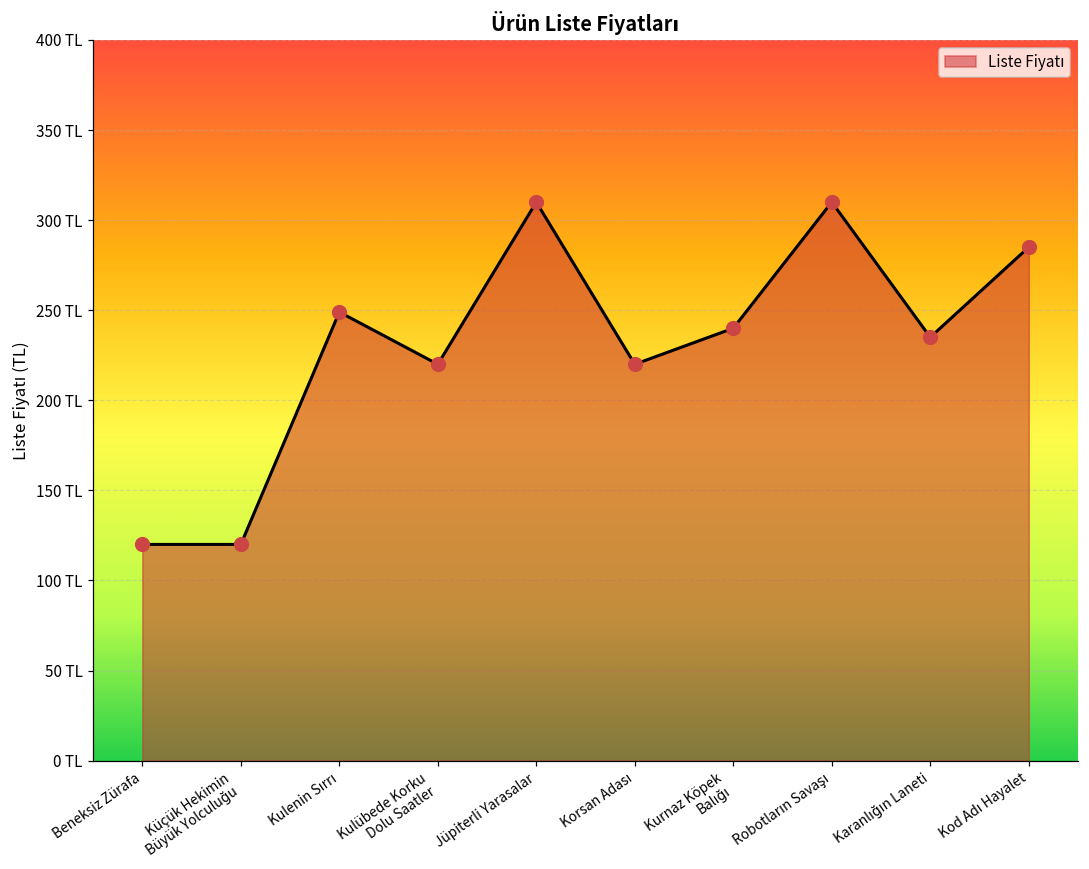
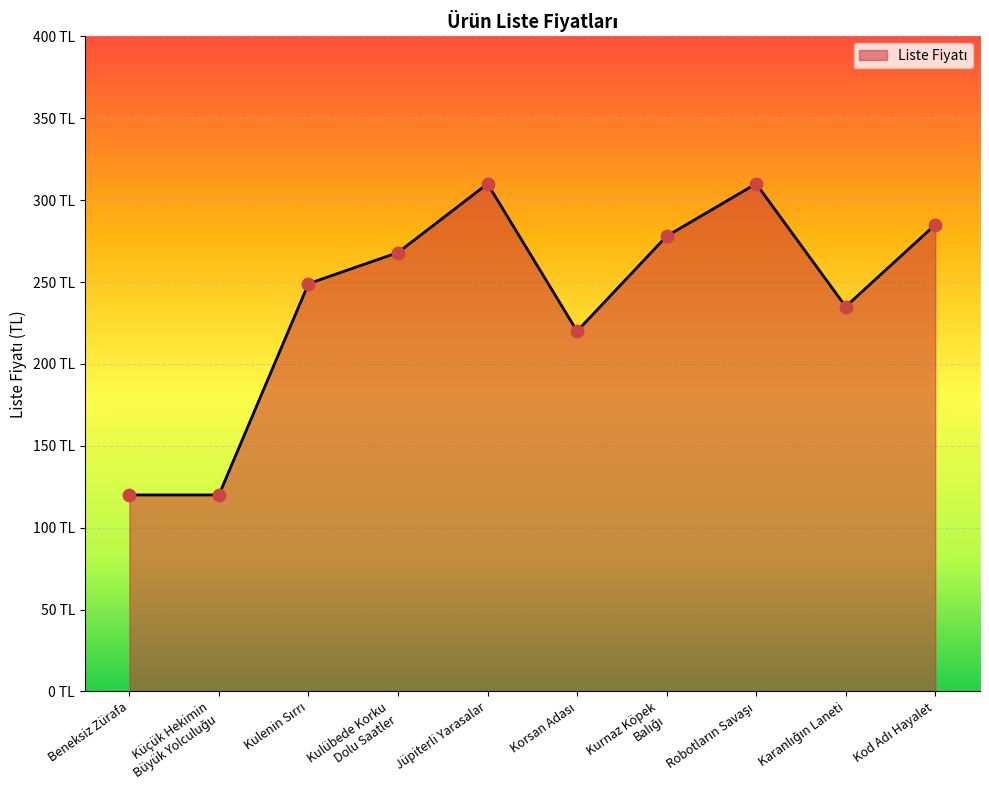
Kulübede Korku Dolu Saatler: 220 TL -> 268 TL
Kurnaz Köpek Balığı: 240 TL -> 278 TL
